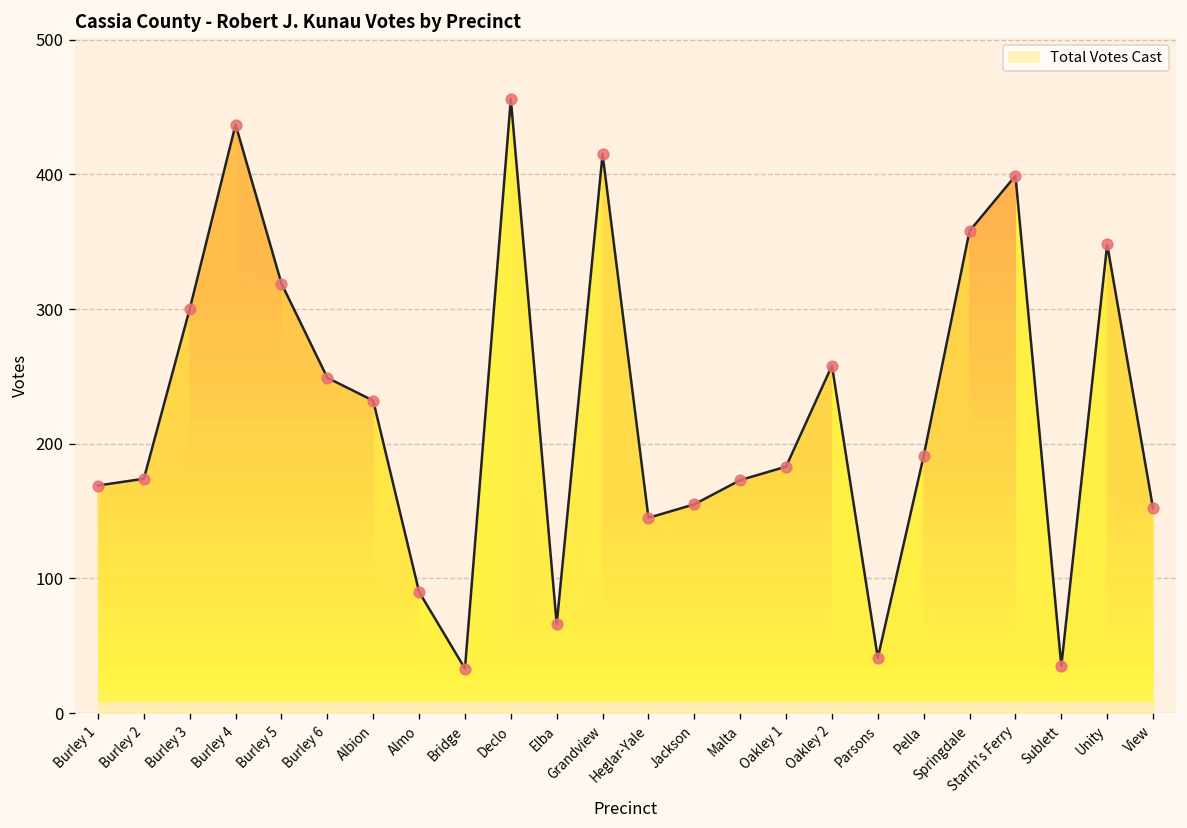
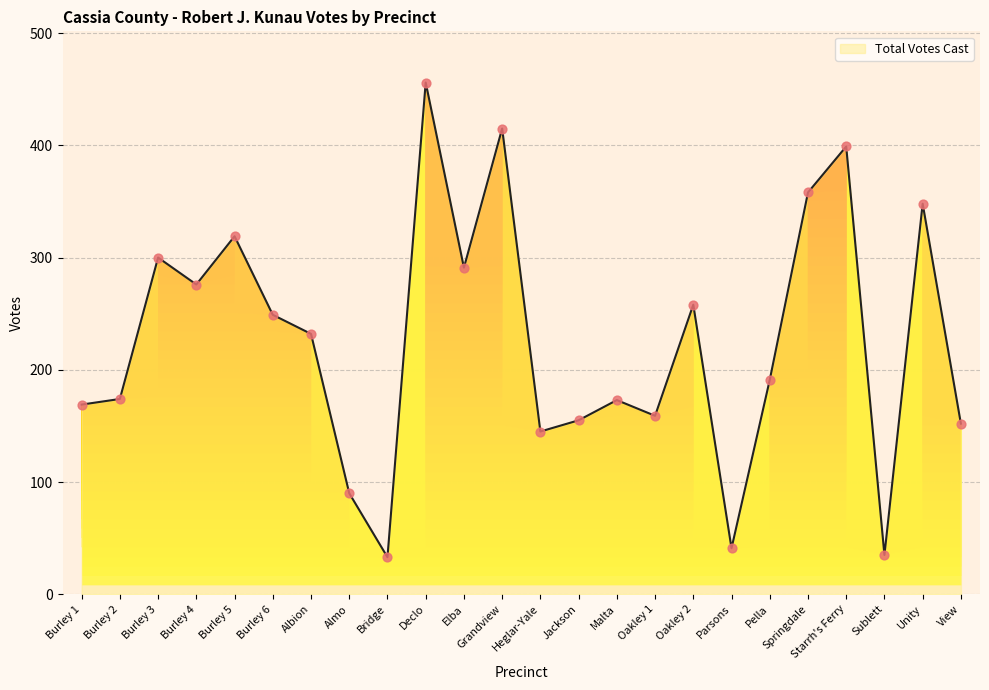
Burley 4: 437 -> 276
Elba: 66 -> 291
Oakley 1: 183 -> 159
